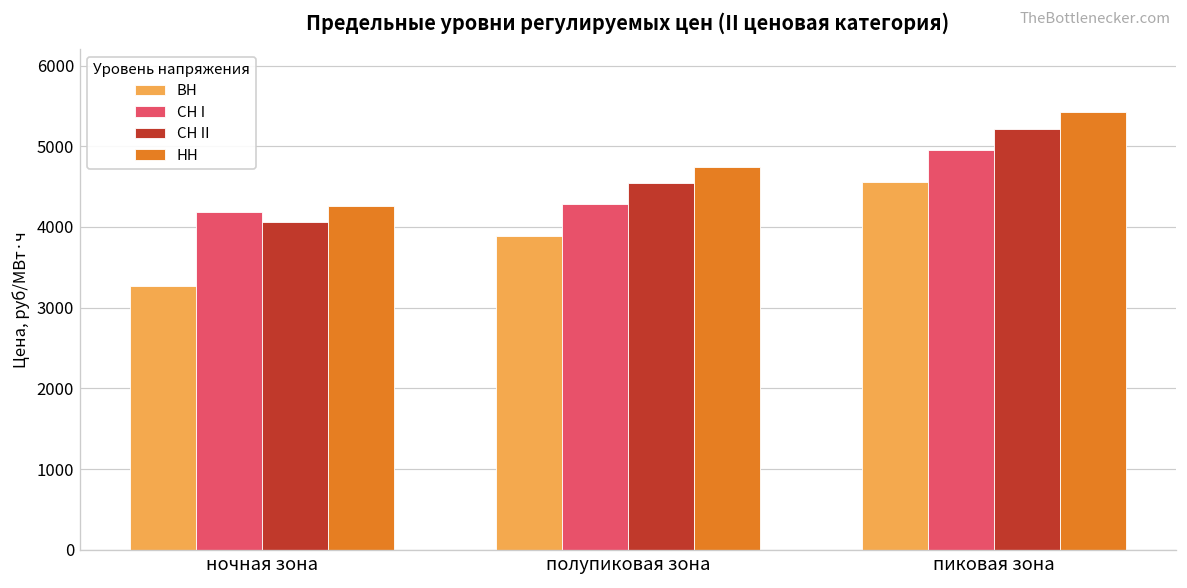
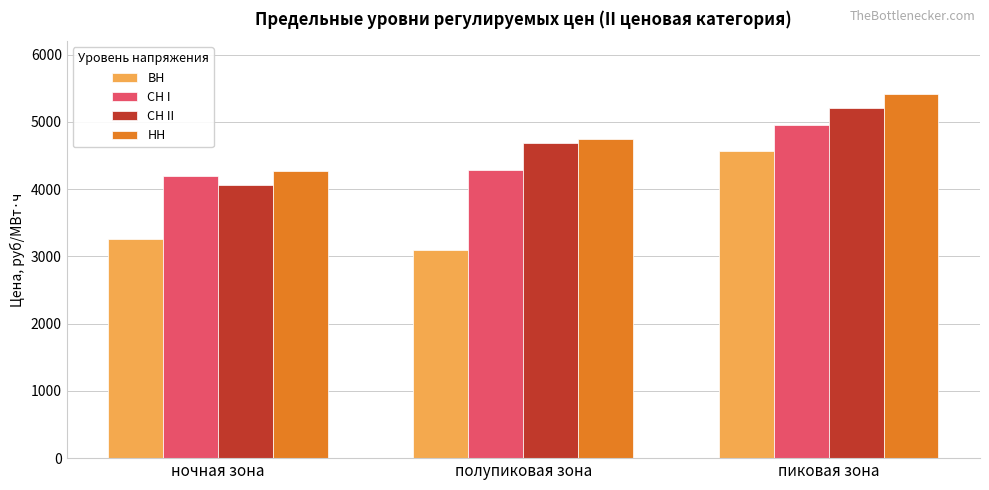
ВН, полупиковая зона: 3900 -> 3100
СН II, полупиковая зона: 4500 -> 4700
